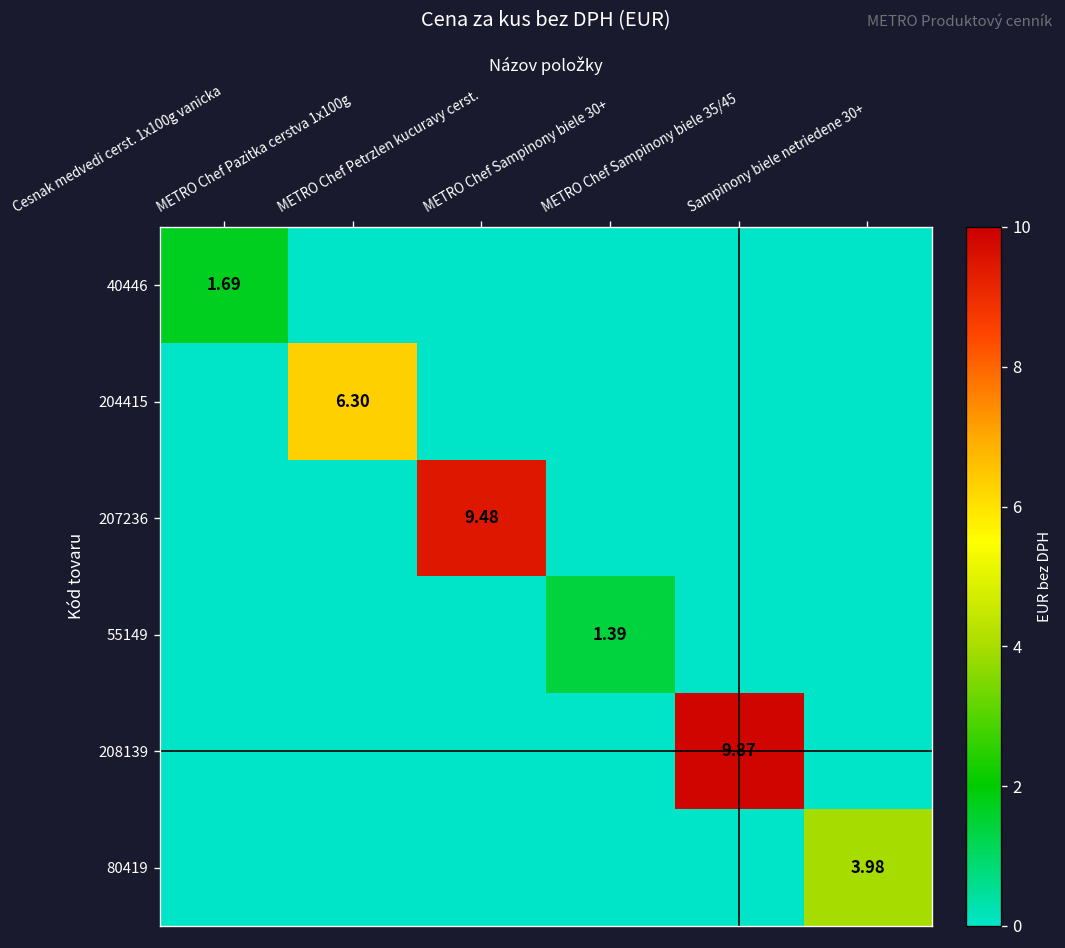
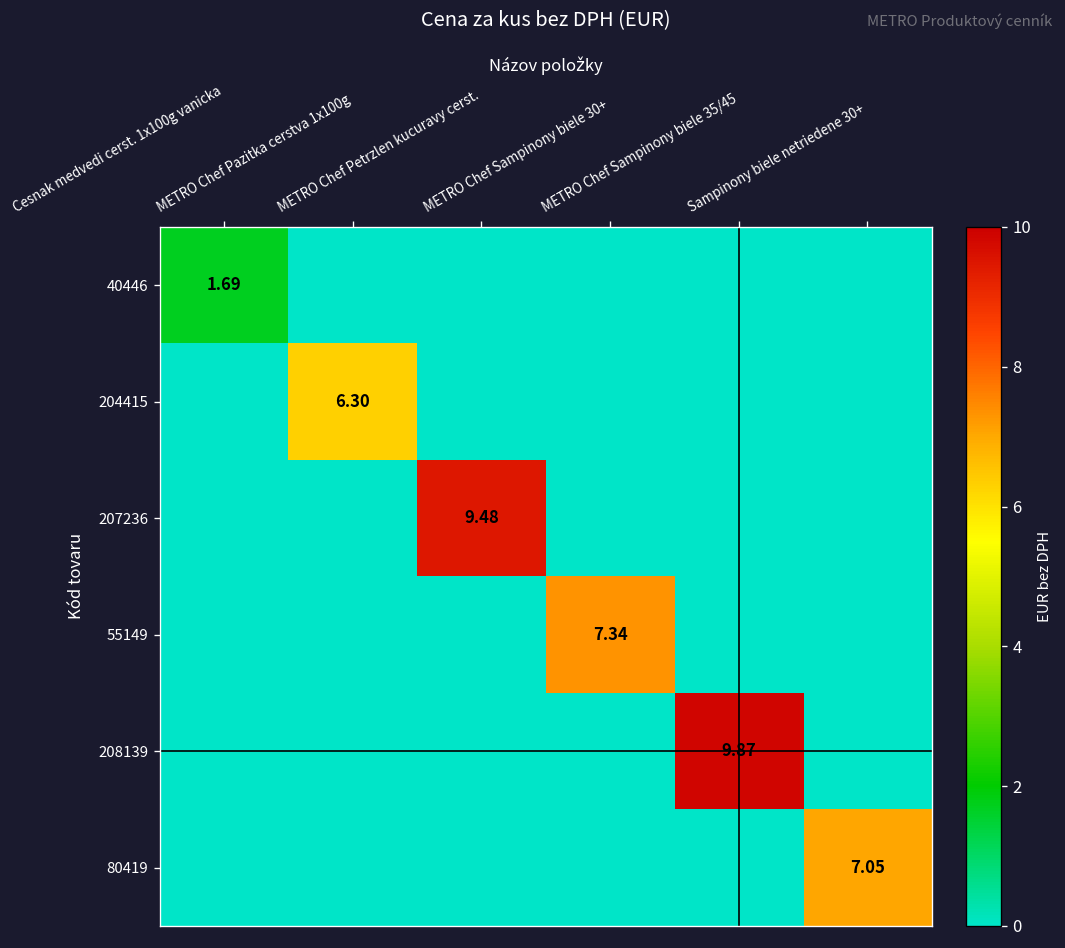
55149, METRO Chef Sampinony biele 30+: 1.39 -> 7.34
80419, Sampinony biele netriedene 30+: 3.98 -> 7.05
